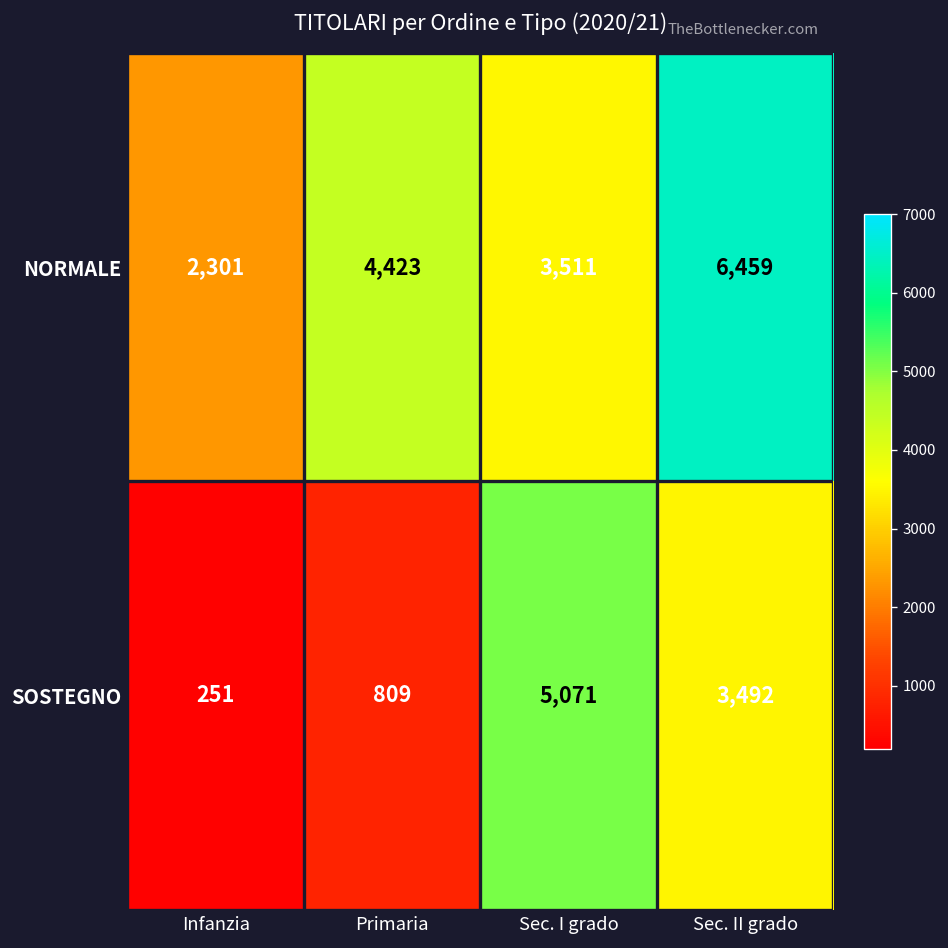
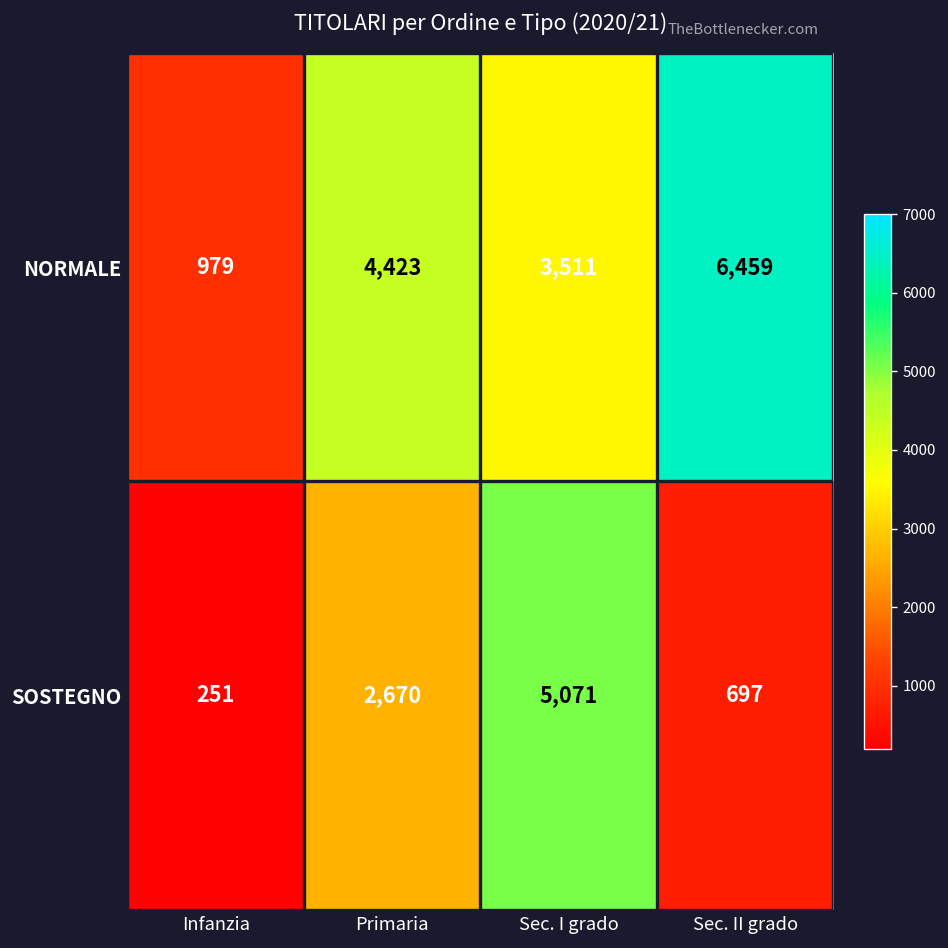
NORMALE, Infanzia: 2,301 -> 979
SOSTEGNO, Primaria: 809 -> 2,670
SOSTEGNO, Sec. II grado: 3,492 -> 697
